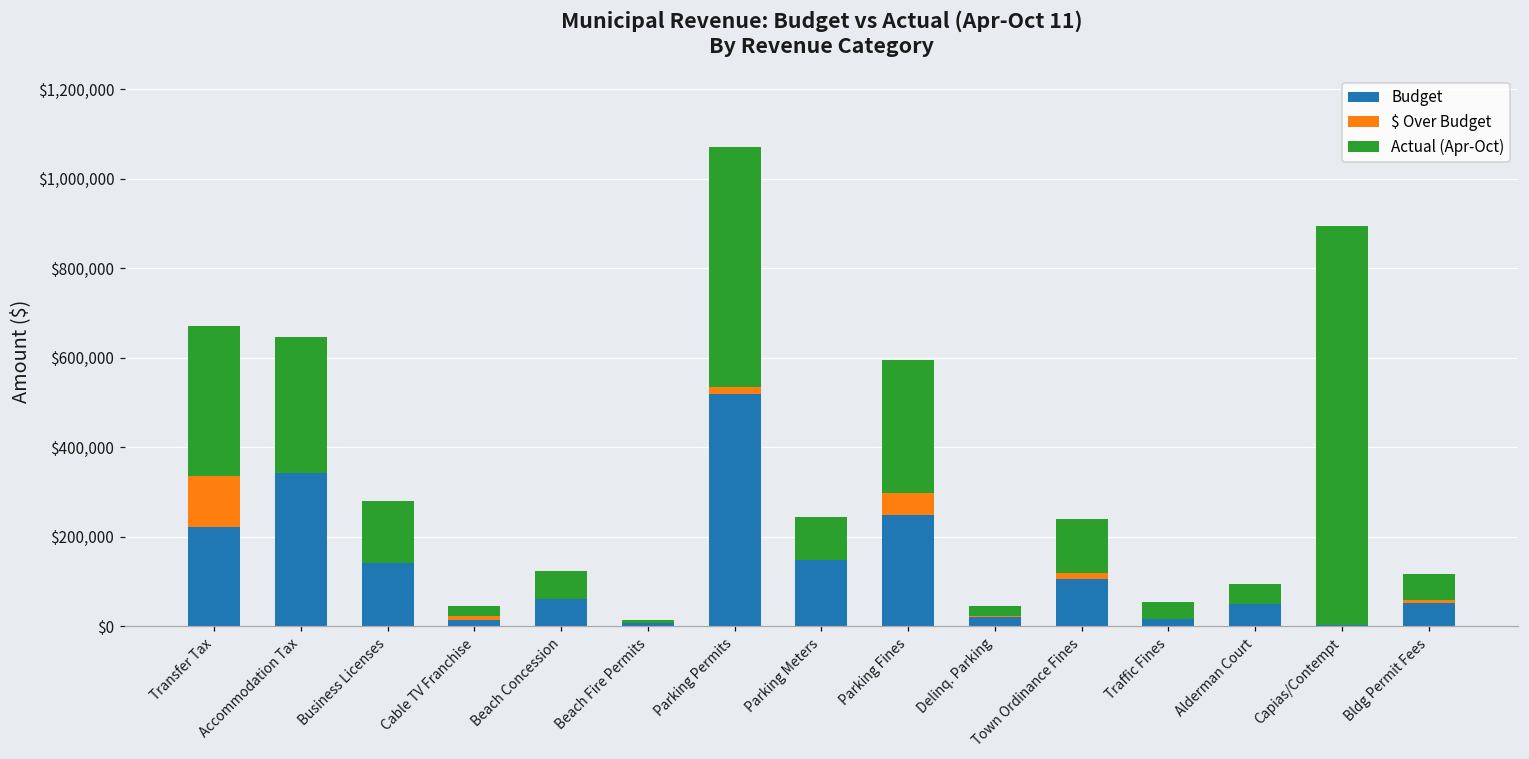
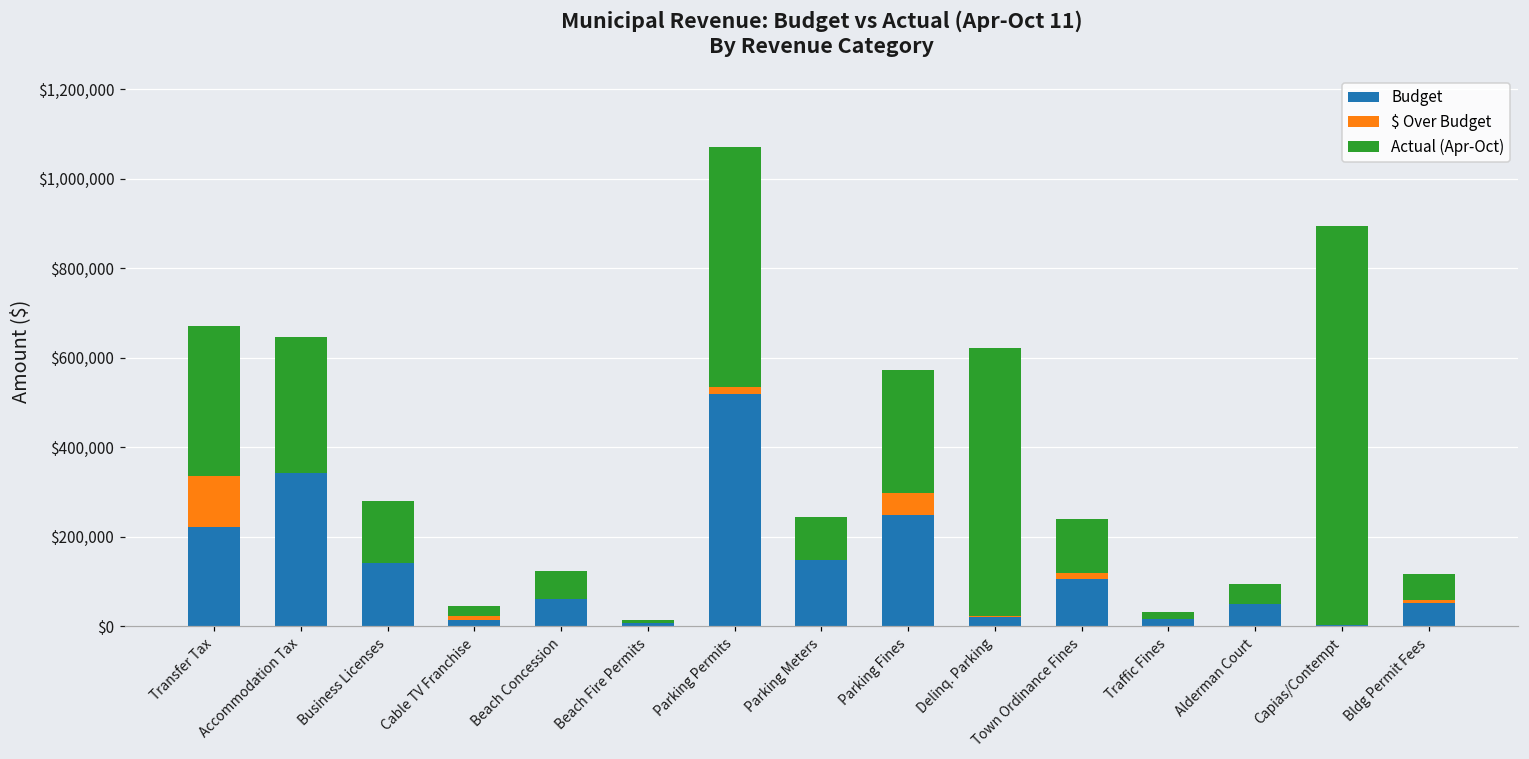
Actual (Apr-Oct), Parking Fines: $300,000 -> $270,000
Actual (Apr-Oct), Delinq. Parking: $20,000 -> $600,000
Actual (Apr-Oct), Traffic Fines: $40,000 -> $10,000
